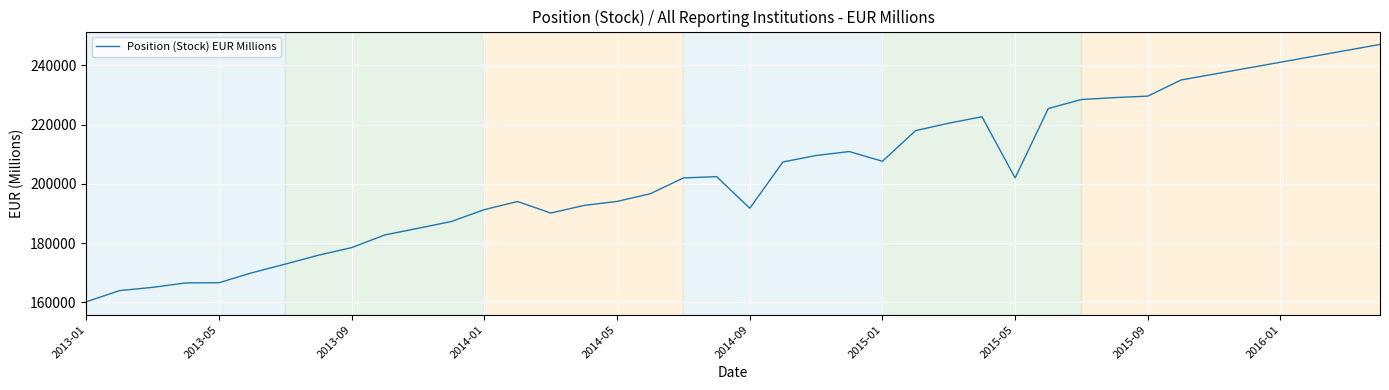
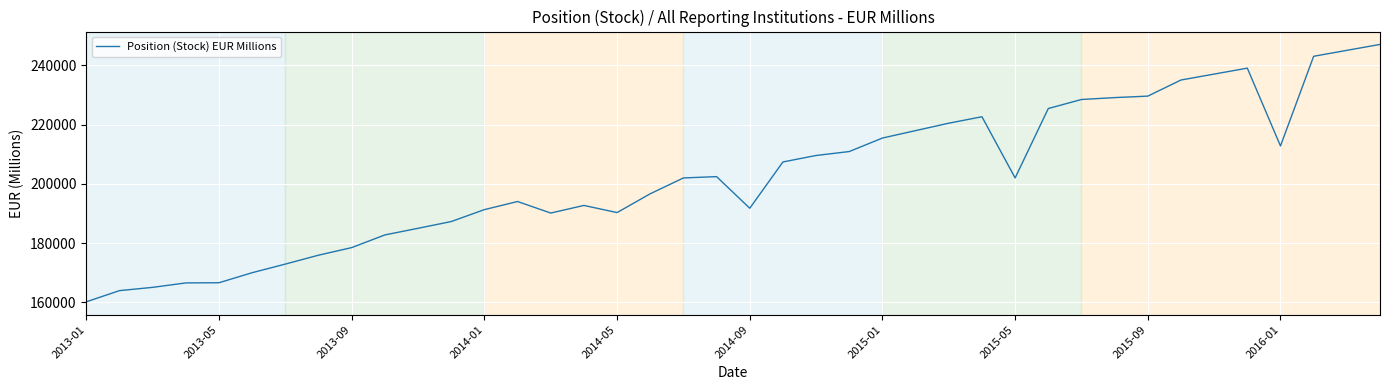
2014-05: 194000 -> 190000
2015-01: 208000 -> 215000
2016-01: 241000 -> 213000
